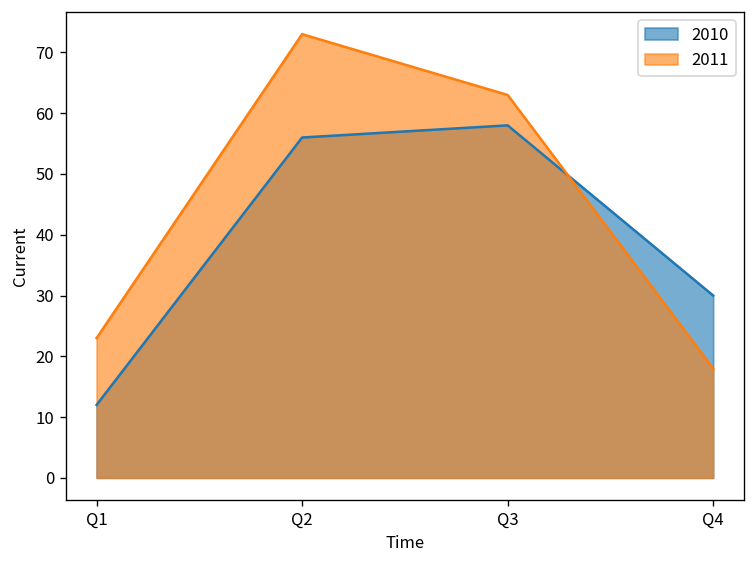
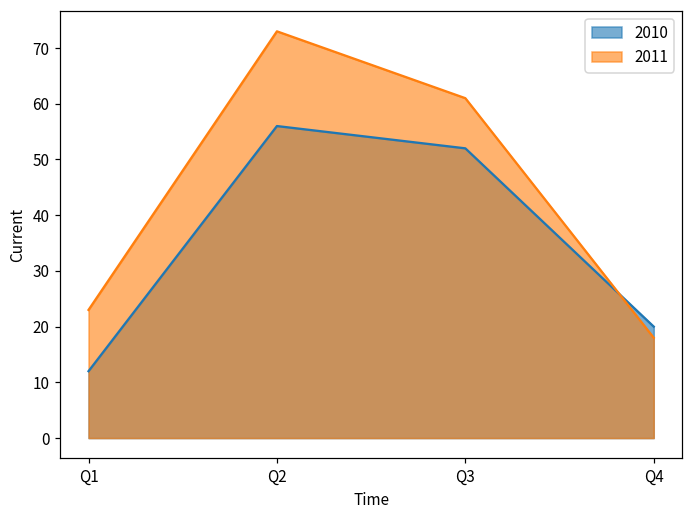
2010, Q3: 58 -> 52
2011, Q3: 63 -> 61
2010, Q4: 30 -> 20
